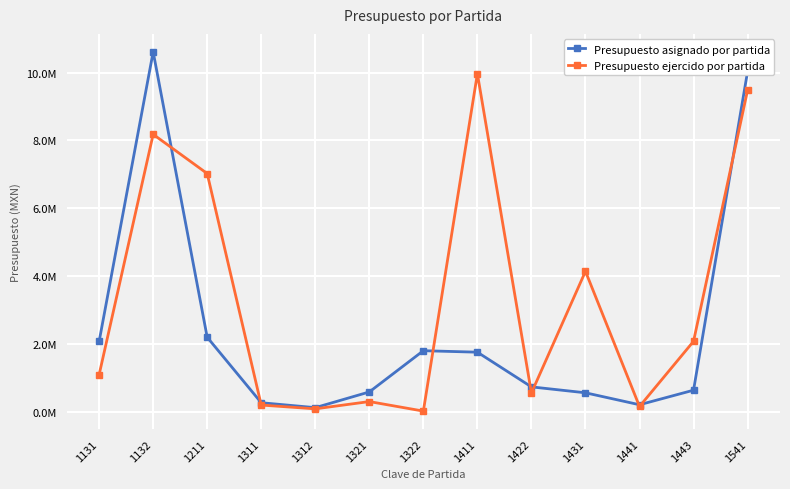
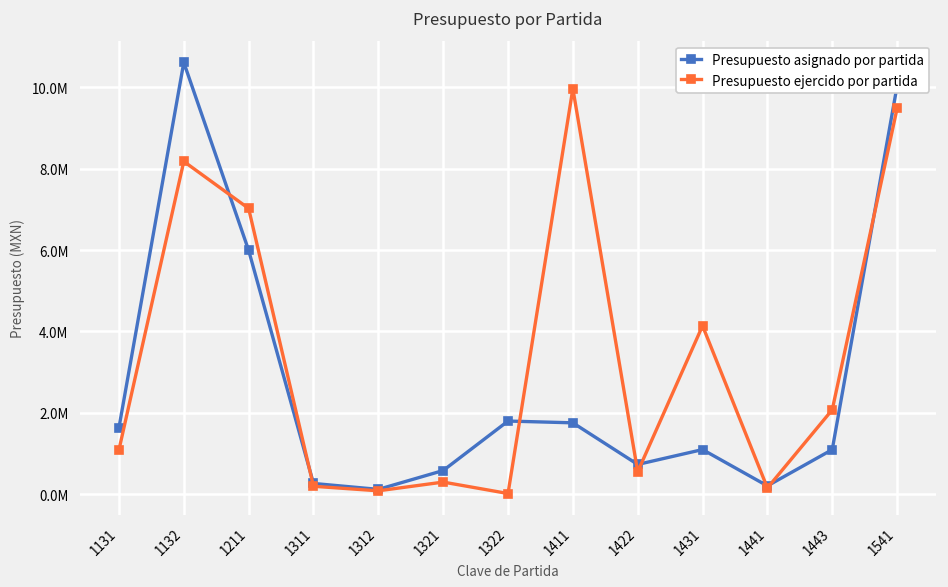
Presupuesto asignado por partida, 1131: 2100000 -> 1600000
Presupuesto asignado por partida, 1211: 2200000 -> 6000000
Presupuesto asignado por partida, 1431: 600000 -> 1100000
Presupuesto asignado por partida, 1443: 600000 -> 1100000
